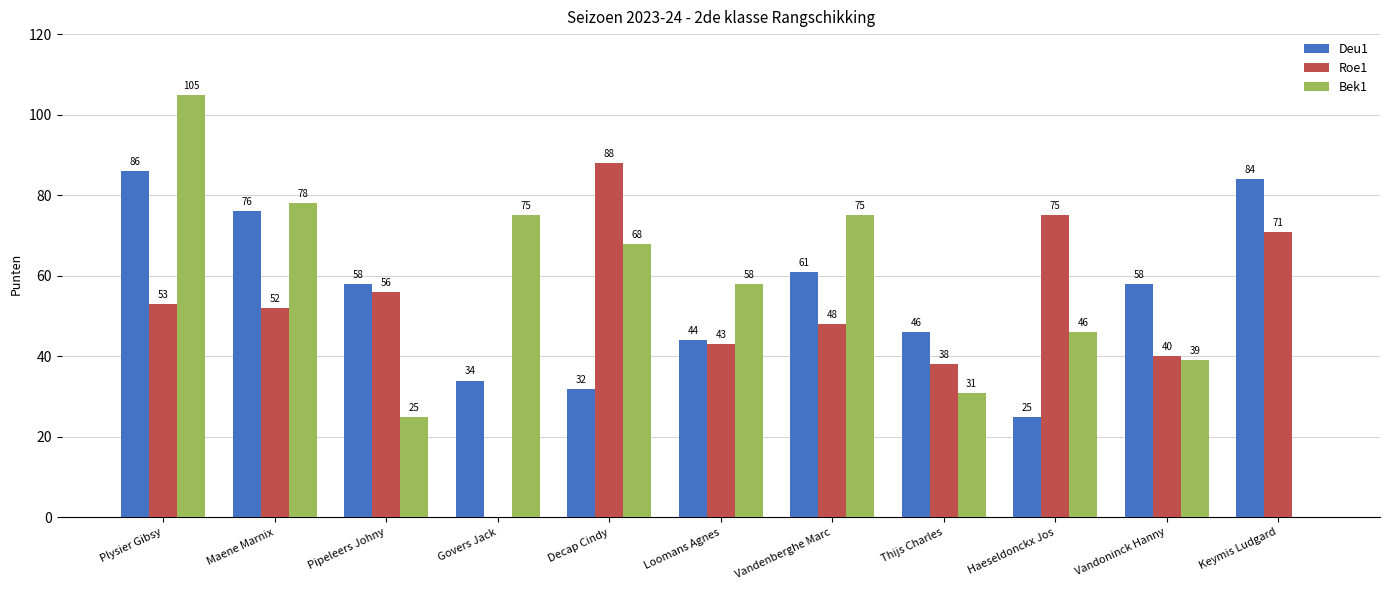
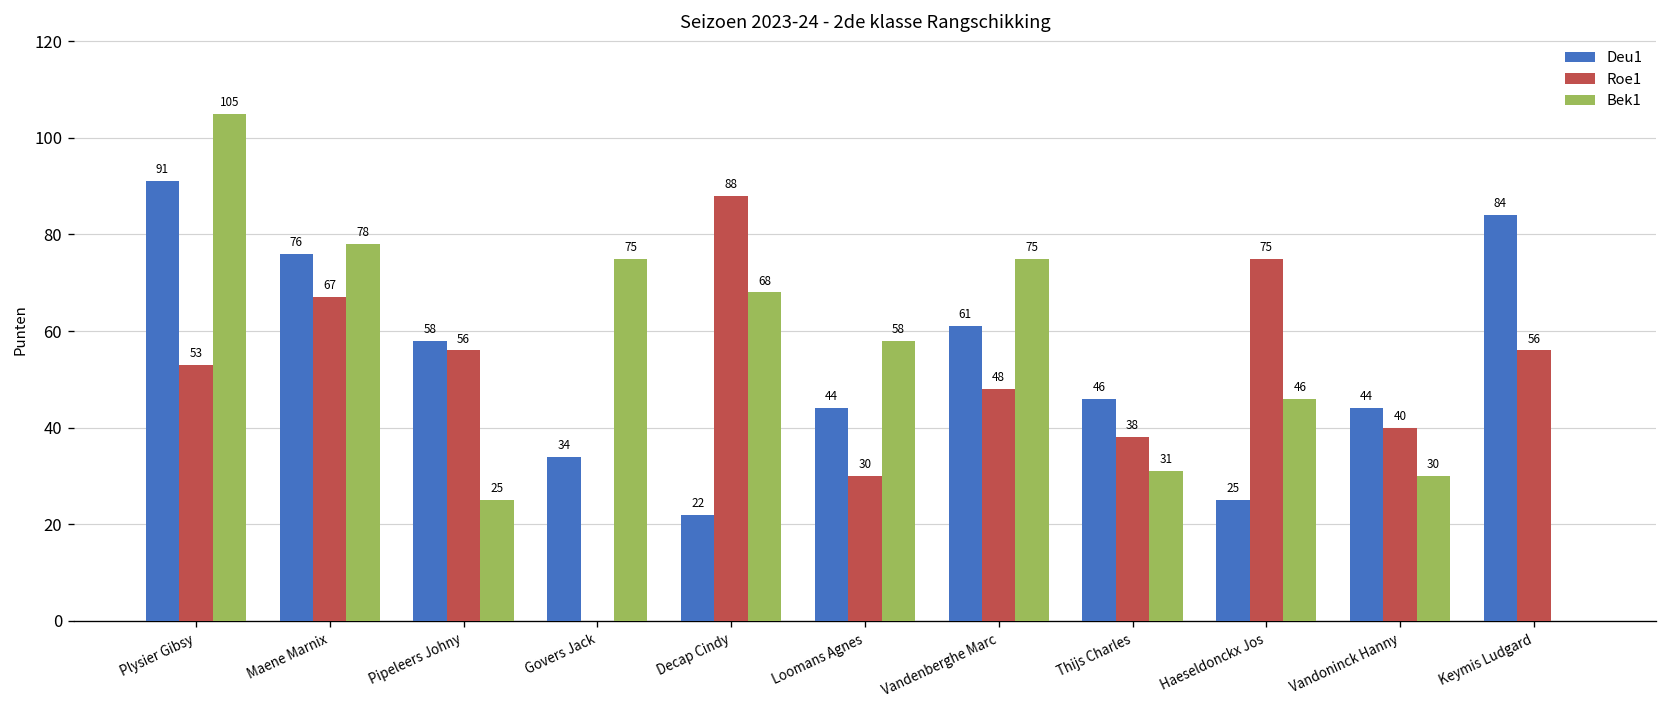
Deu1, Plysier Gibsy: 86 -> 91
Roe1, Maene Marnix: 52 -> 67
Deu1, Decap Cindy: 32 -> 22
Roe1, Loomans Agnes: 43 -> 30
Deu1, Vandoninck Hanny: 58 -> 44
Bek1, Vandoninck Hanny: 39 -> 30
Roe1, Keymis Ludgard: 71 -> 56
